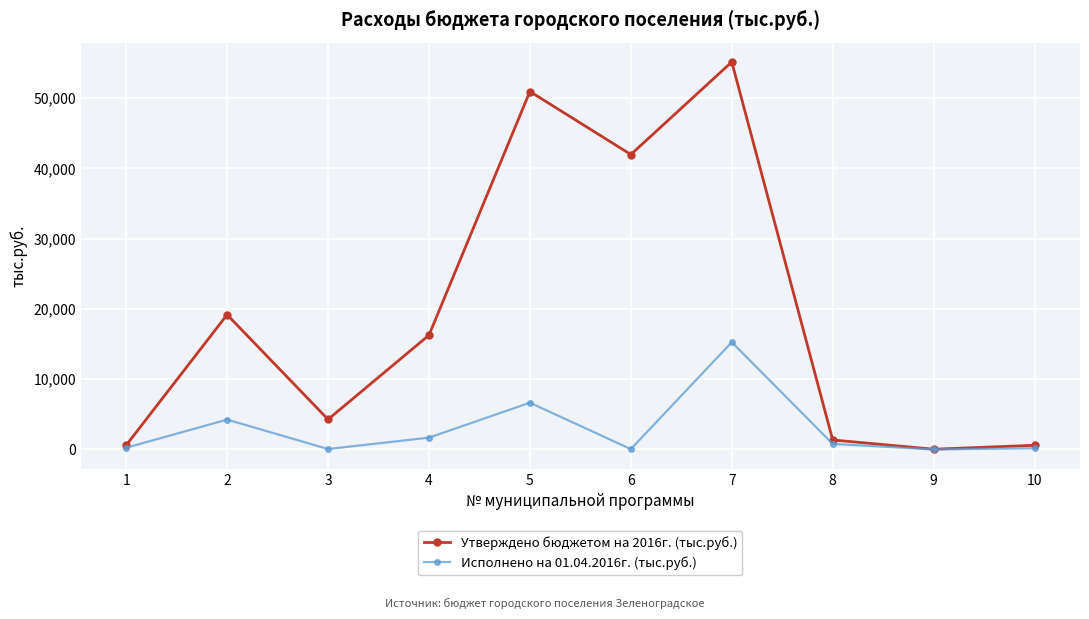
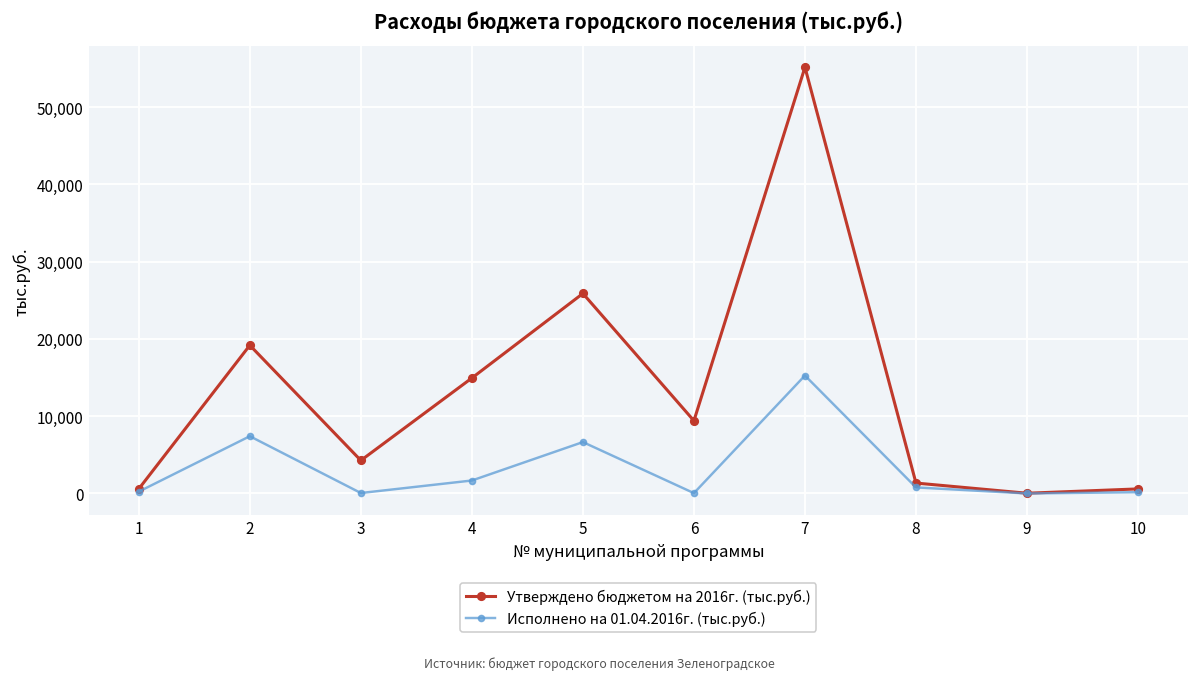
Исполнено на 01.04.2016г. (тыс.руб.), 2: 4,000 -> 7,000
Утверждено бюджетом на 2016г. (тыс.руб.), 4: 16,000 -> 15,000
Утверждено бюджетом на 2016г. (тыс.руб.), 5: 51,000 -> 26,000
Утверждено бюджетом на 2016г. (тыс.руб.), 6: 42,000 -> 9,000
